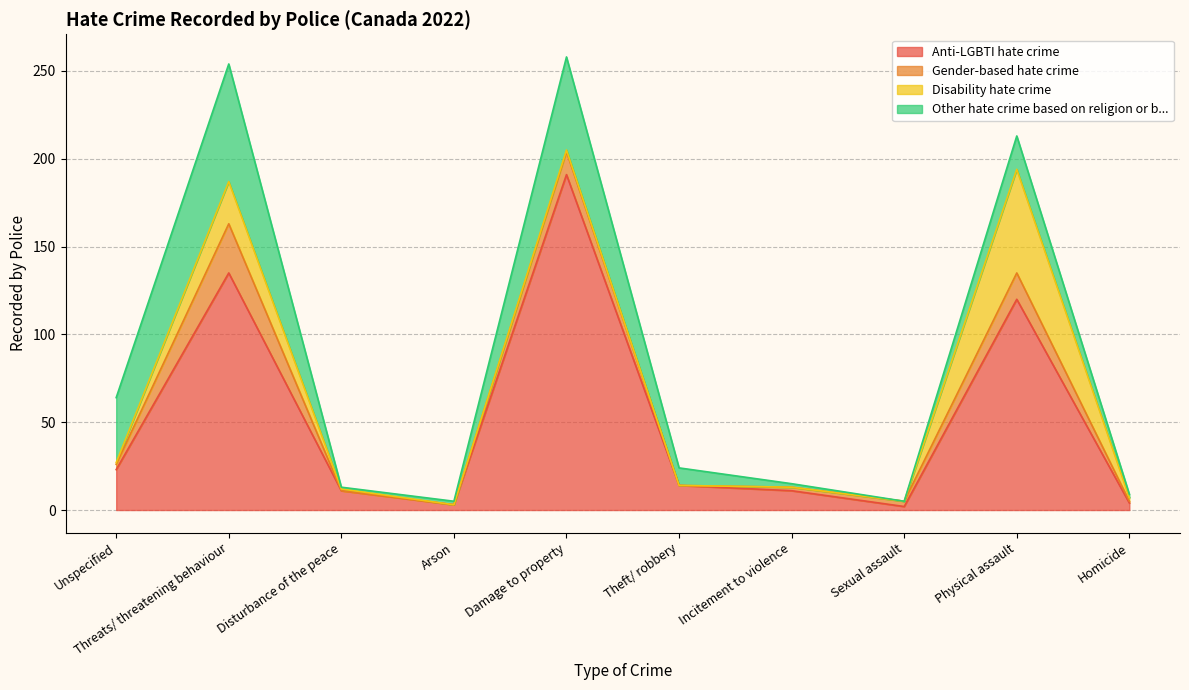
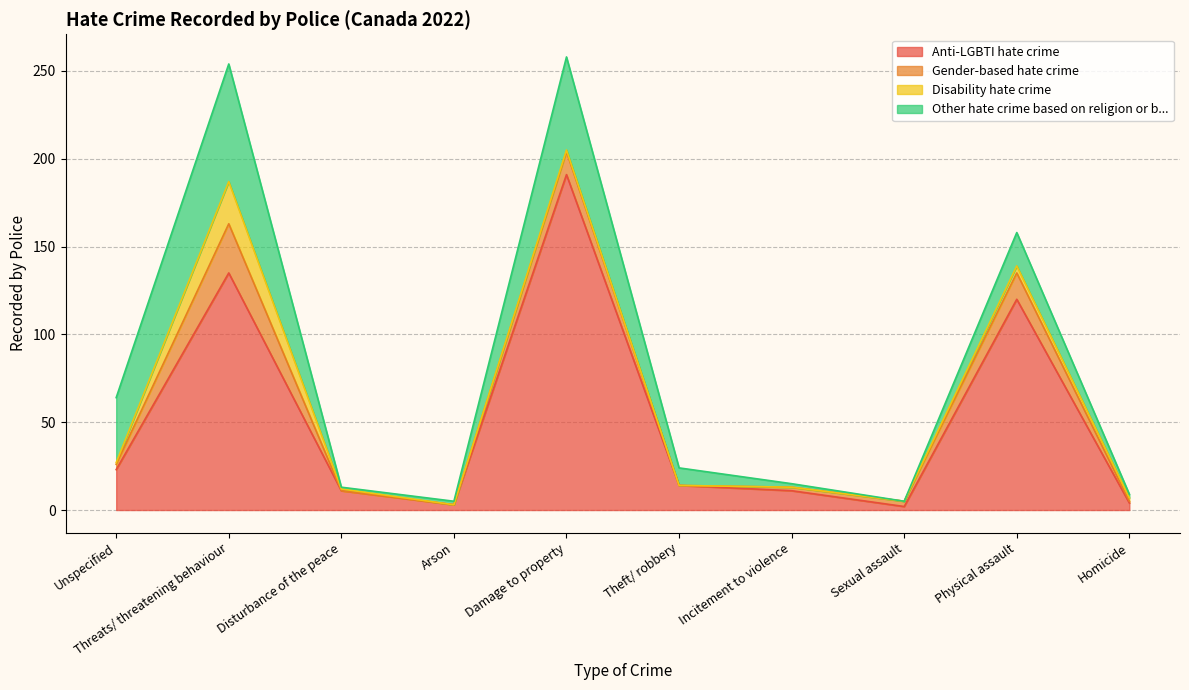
Disability hate crime, Physical assault: 59 -> 4
